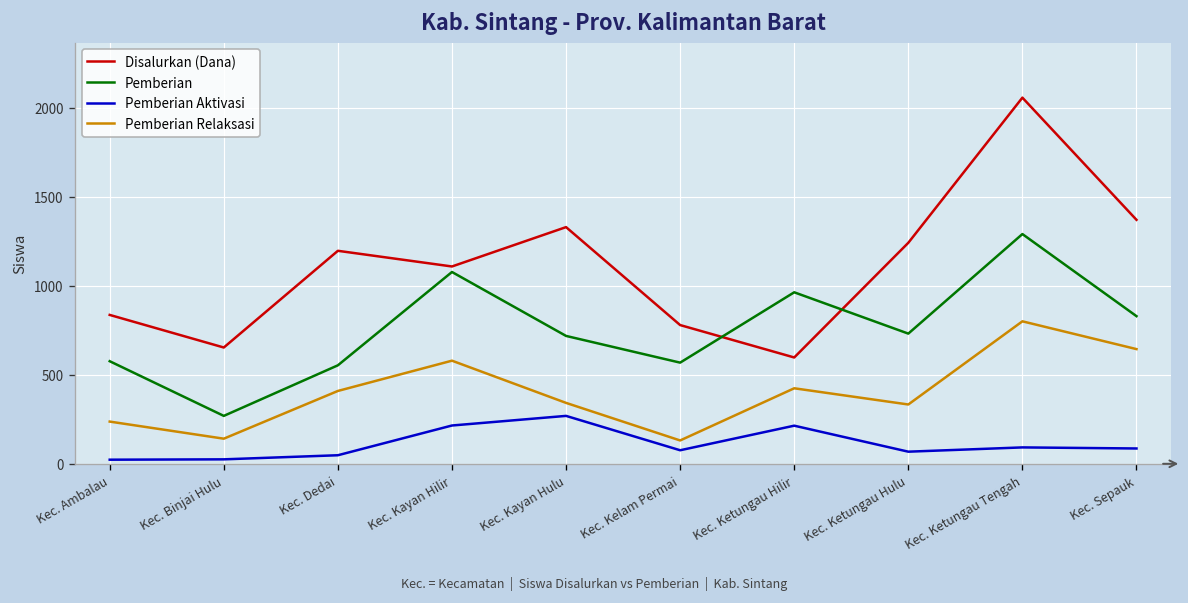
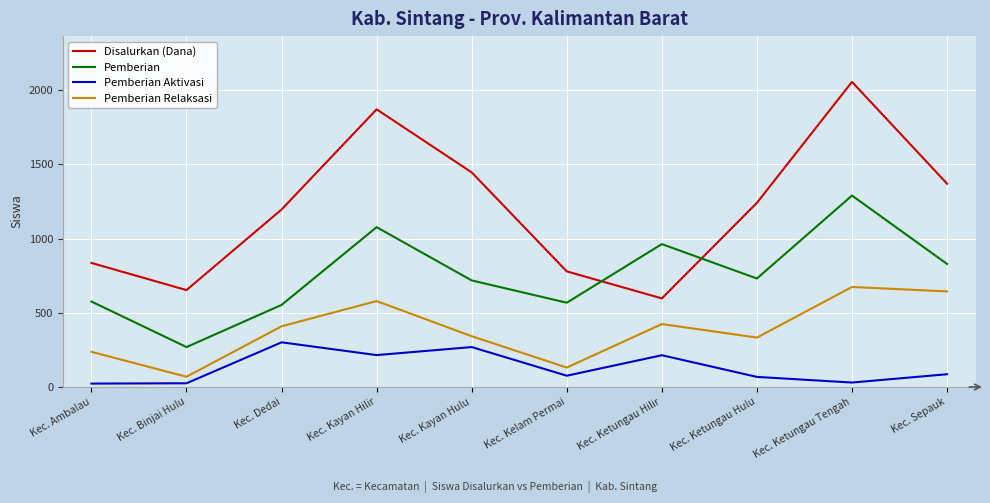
Pemberian Relaksasi, Kec. Binjai Hulu: 140 -> 70
Pemberian Aktivasi, Kec. Dedai: 50 -> 300
Disalurkan (Dana), Kec. Kayan Hilir: 1110 -> 1870
Disalurkan (Dana), Kec. Kayan Hulu: 1330 -> 1450
Pemberian Aktivasi, Kec. Ketungau Tengah: 90 -> 30
Pemberian Relaksasi, Kec. Ketungau Tengah: 800 -> 670
